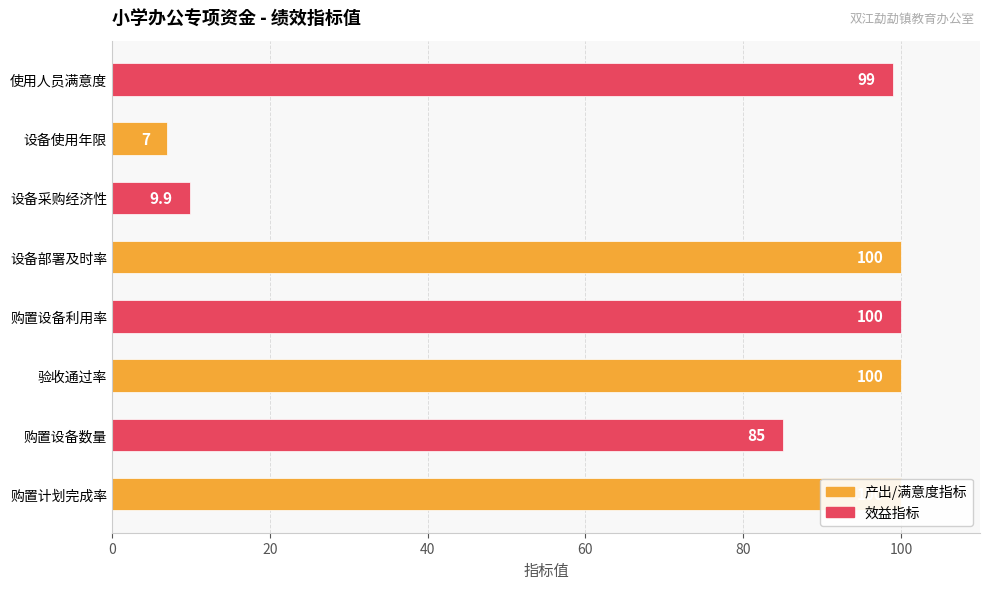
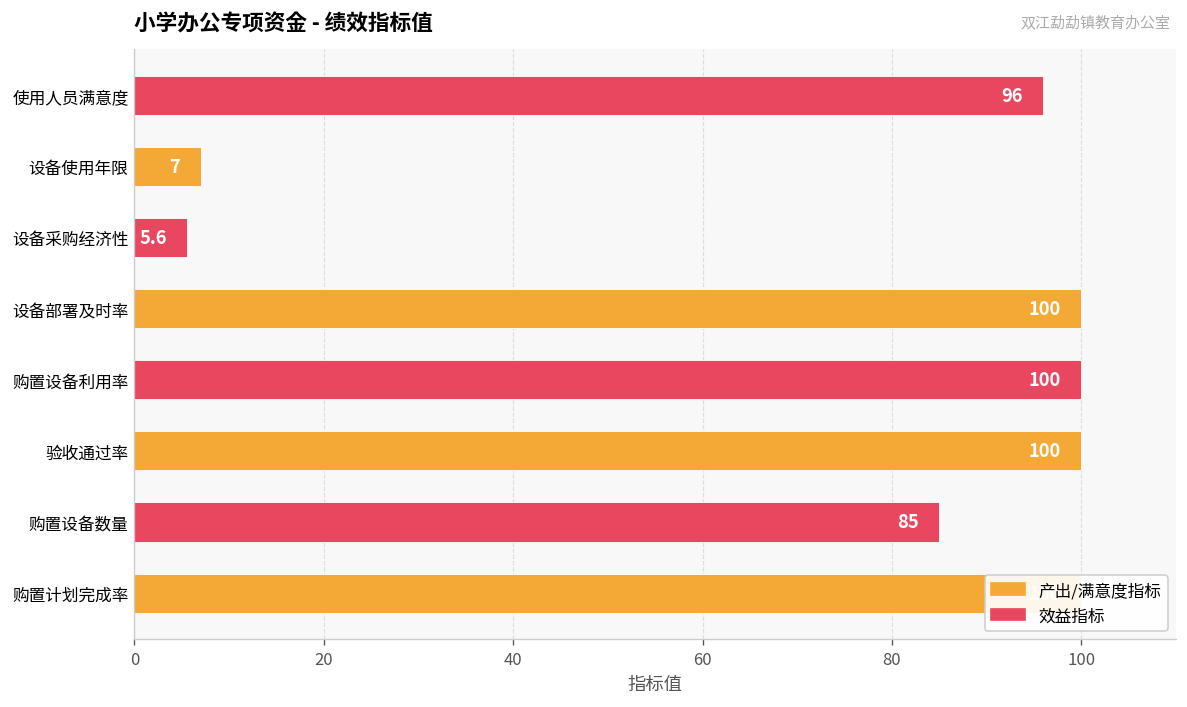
使用人员满意度: 99 -> 96
设备采购经济性: 9.9 -> 5.6
